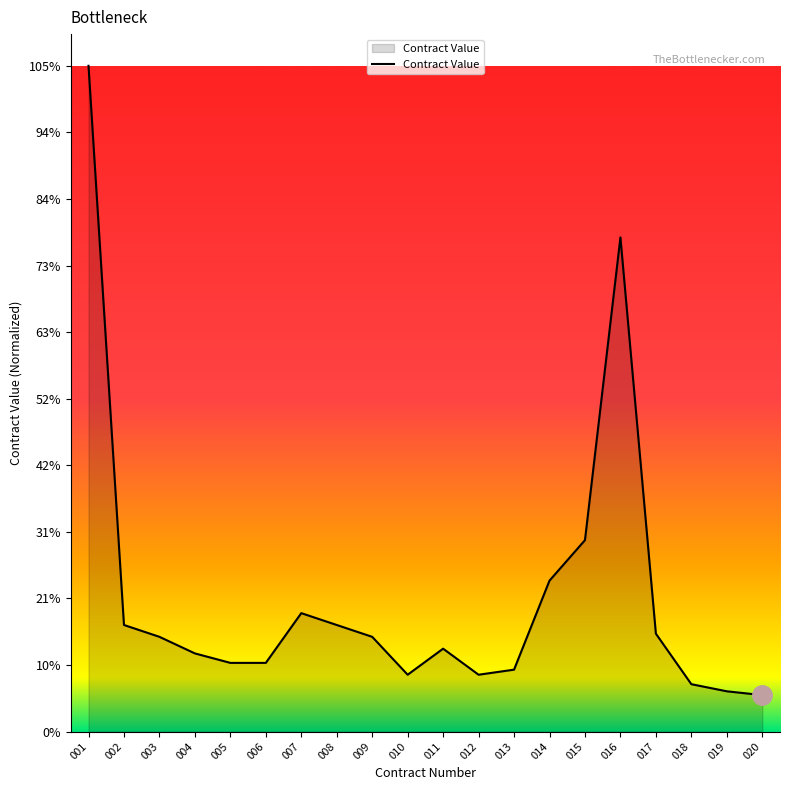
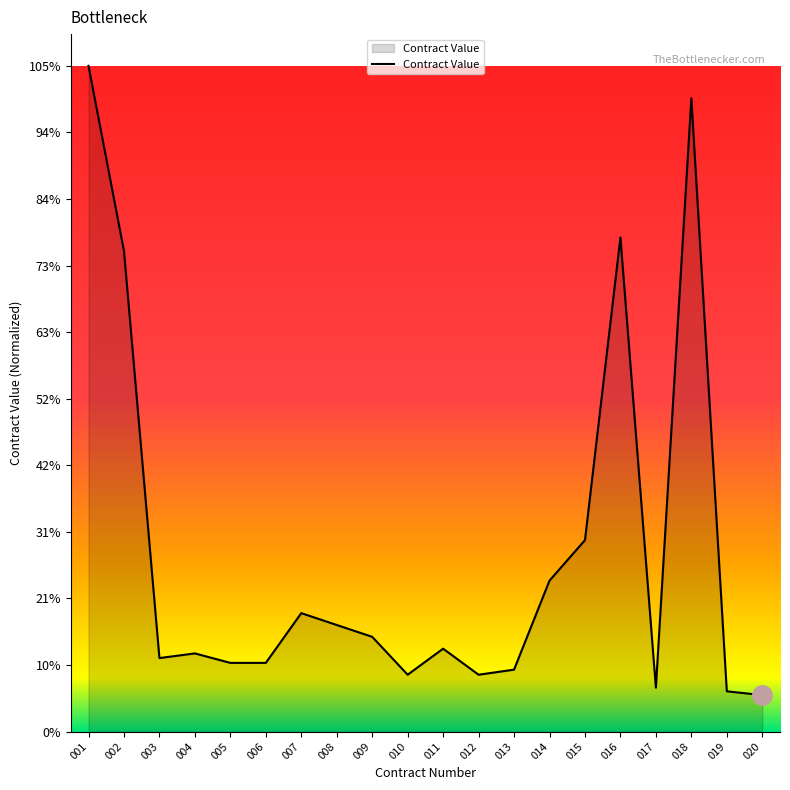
Contract Value, 002: 17% -> 76%
Contract Value, 003: 15% -> 12%
Contract Value, 017: 15% -> 7%
Contract Value, 018: 7% -> 100%
